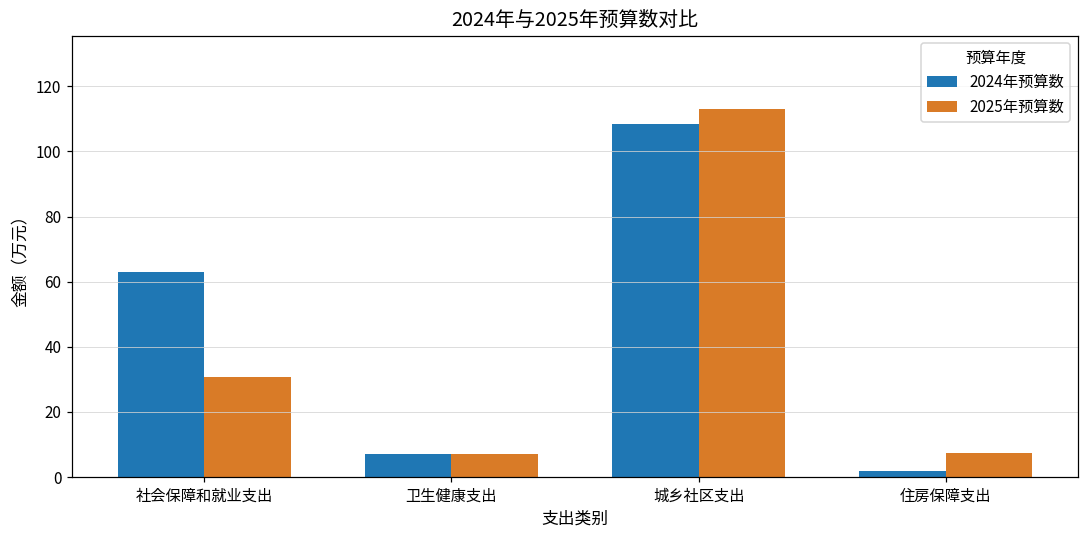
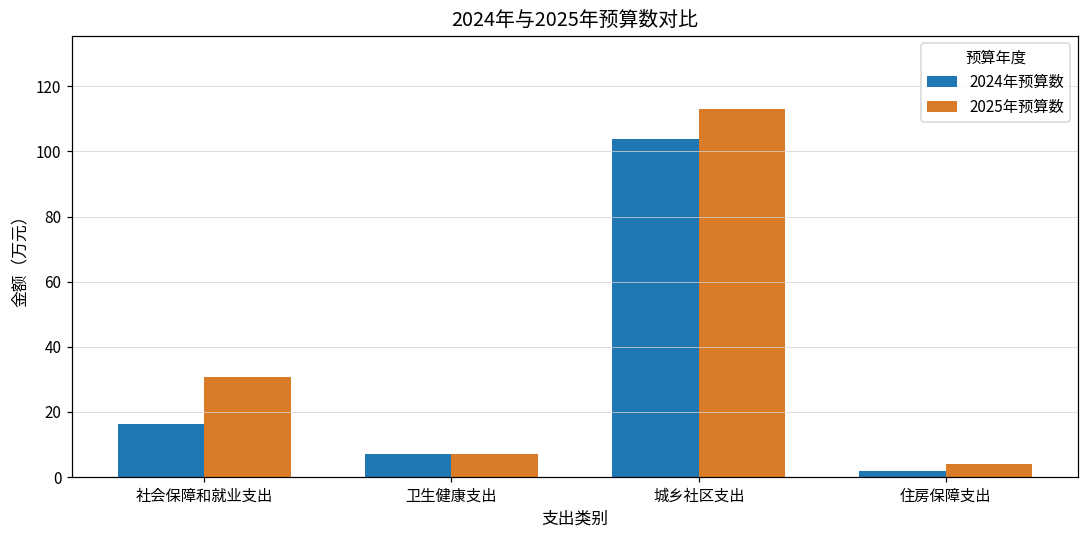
2024年预算数, 社会保障和就业支出: 63 -> 16
2024年预算数, 城乡社区支出: 108 -> 104
2025年预算数, 住房保障支出: 7 -> 4
